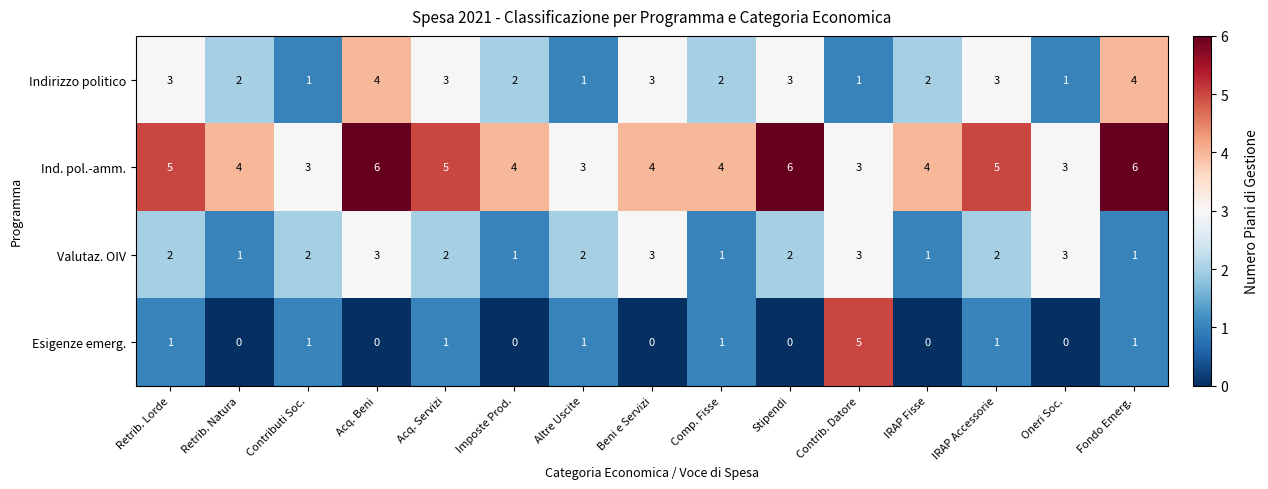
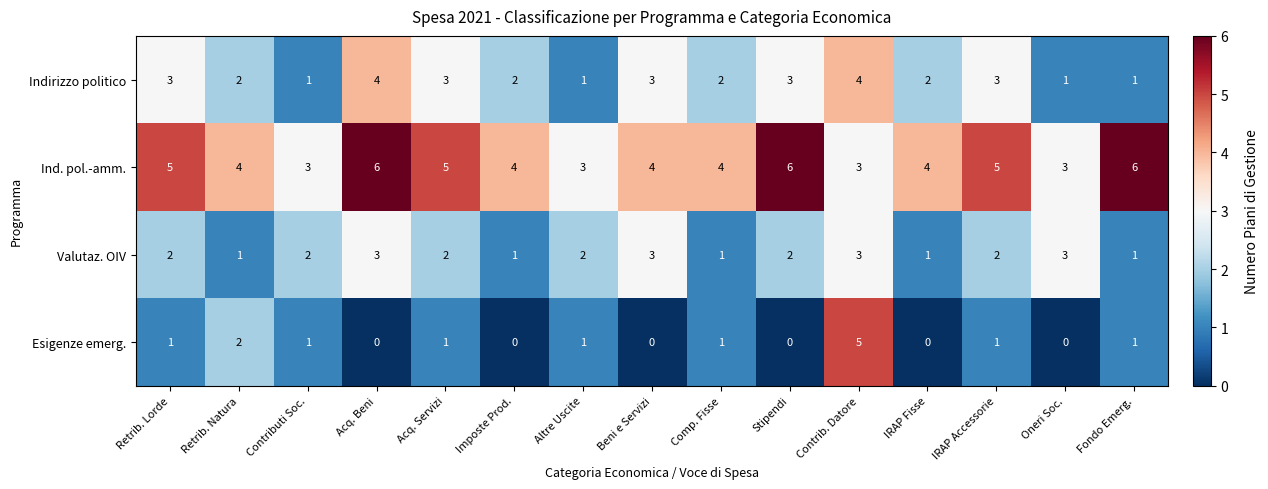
Indirizzo politico, Contrib. Datore: 1 -> 4
Indirizzo politico, Fondo Emerg.: 4 -> 1
Esigenze emerg., Retrib. Natura: 0 -> 2
